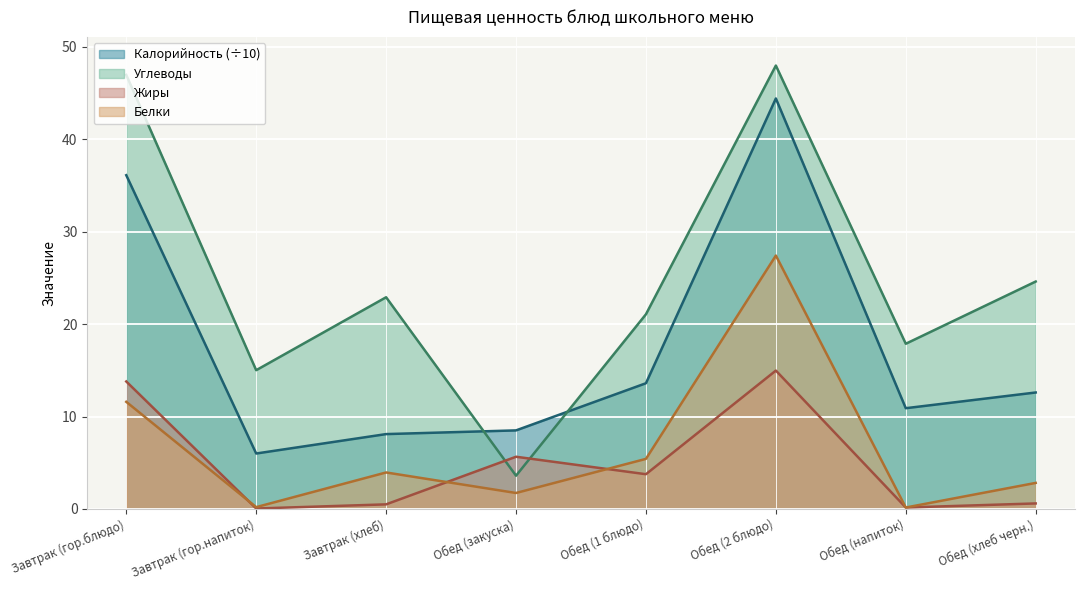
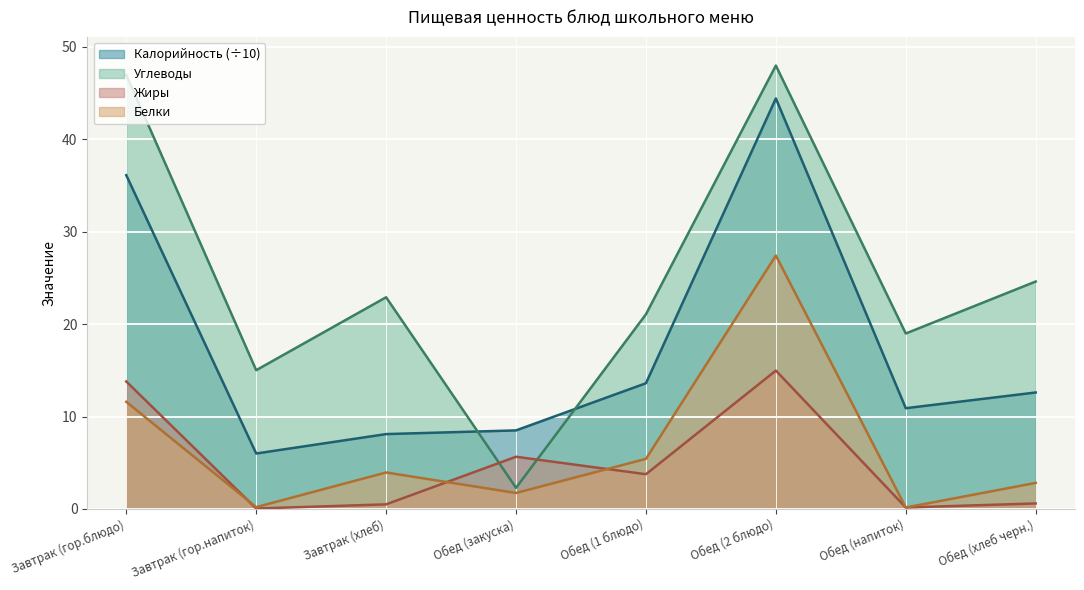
Углеводы, Обед (закуска): 4 -> 2
Углеводы, Обед (напиток): 18 -> 19
